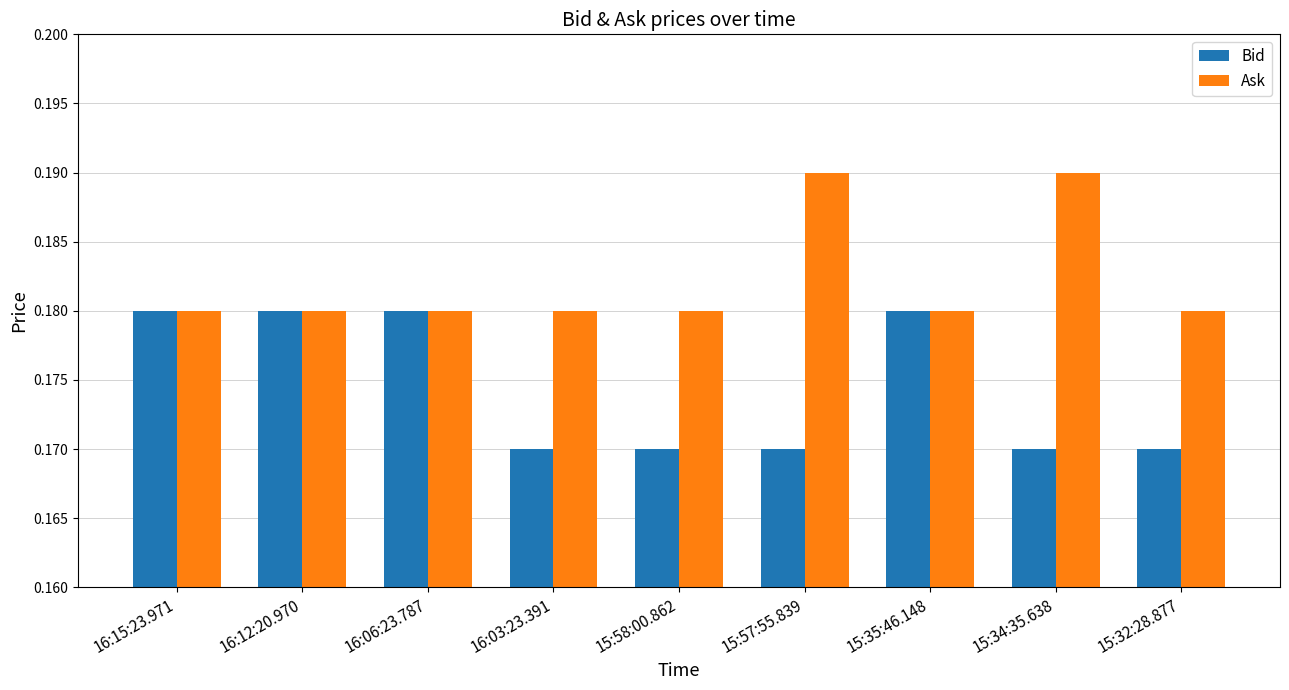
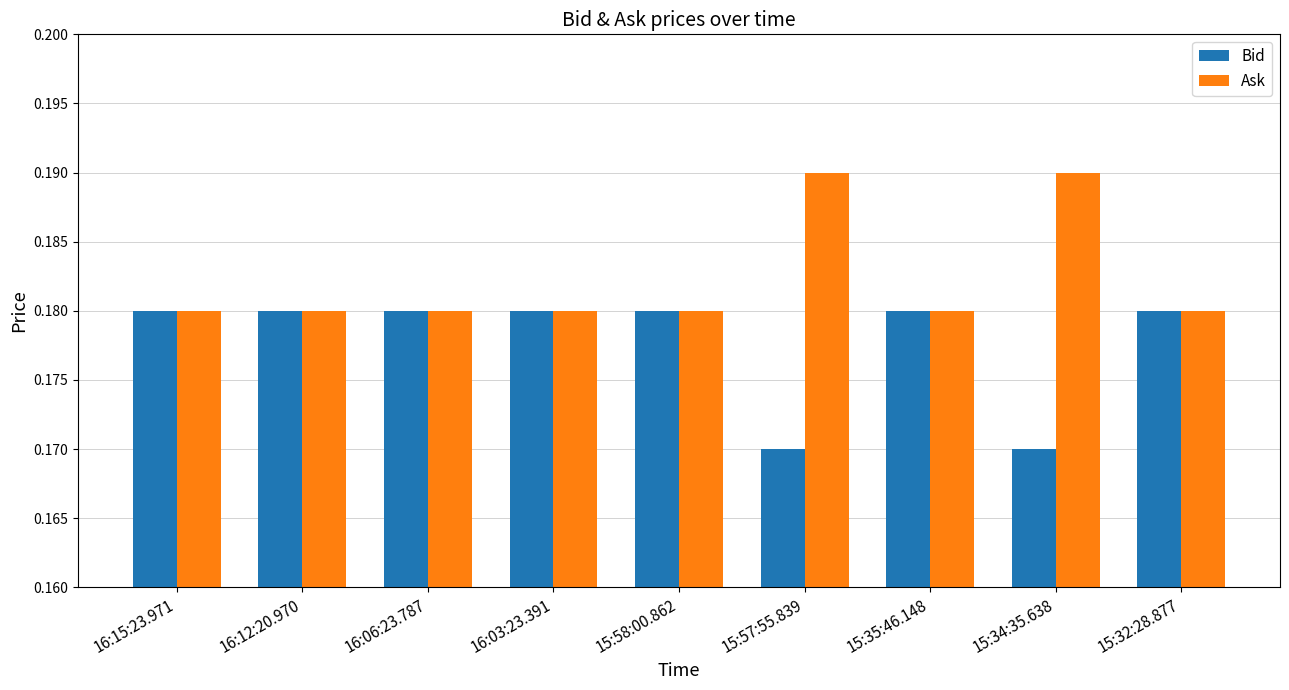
Bid, 16:03:23.391: 0.17 -> 0.18
Bid, 15:58:00.862: 0.17 -> 0.18
Bid, 15:32:28.877: 0.17 -> 0.18
